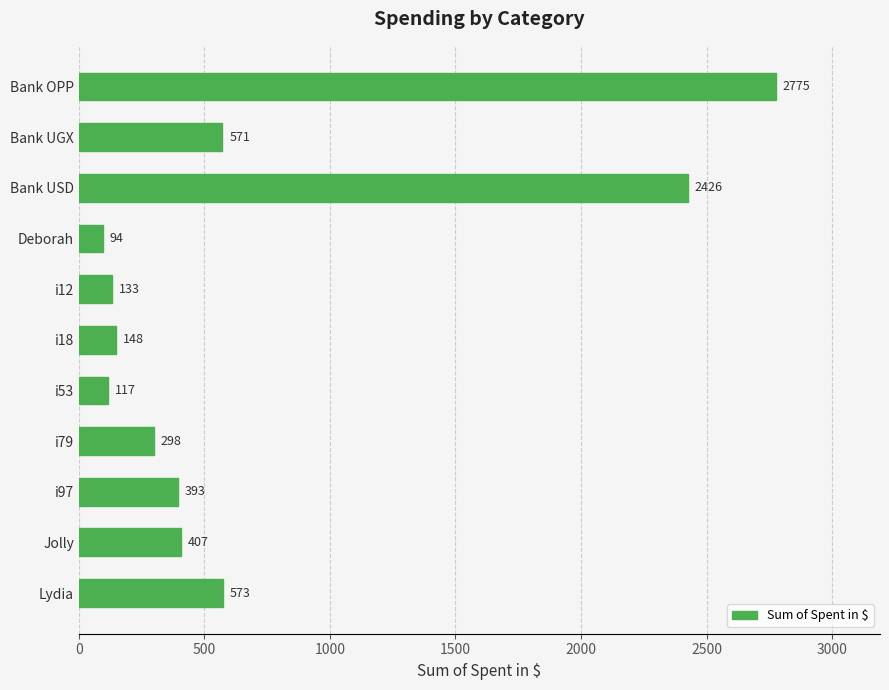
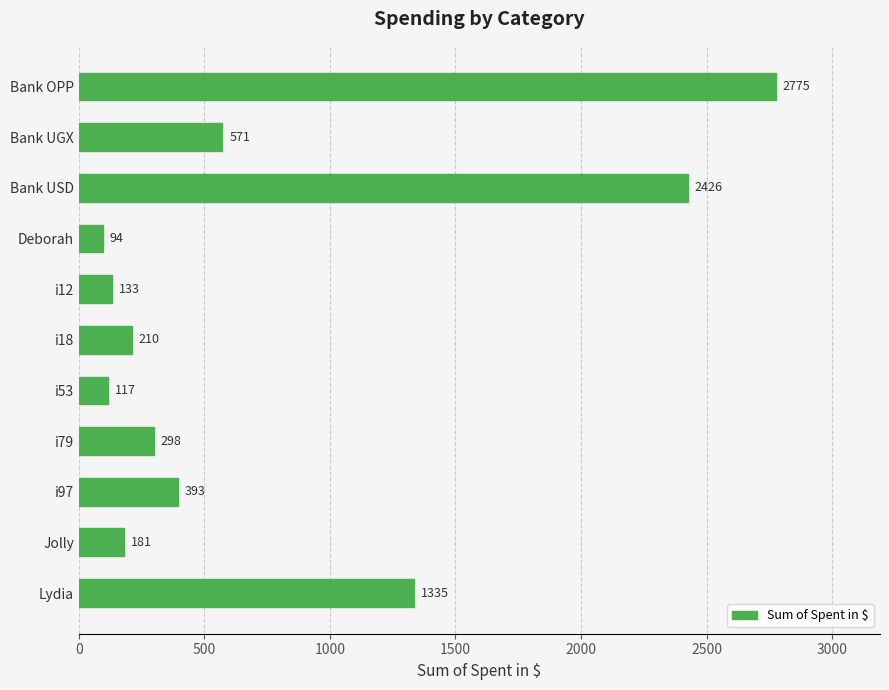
i18: 148 -> 210
Jolly: 407 -> 181
Lydia: 573 -> 1335
